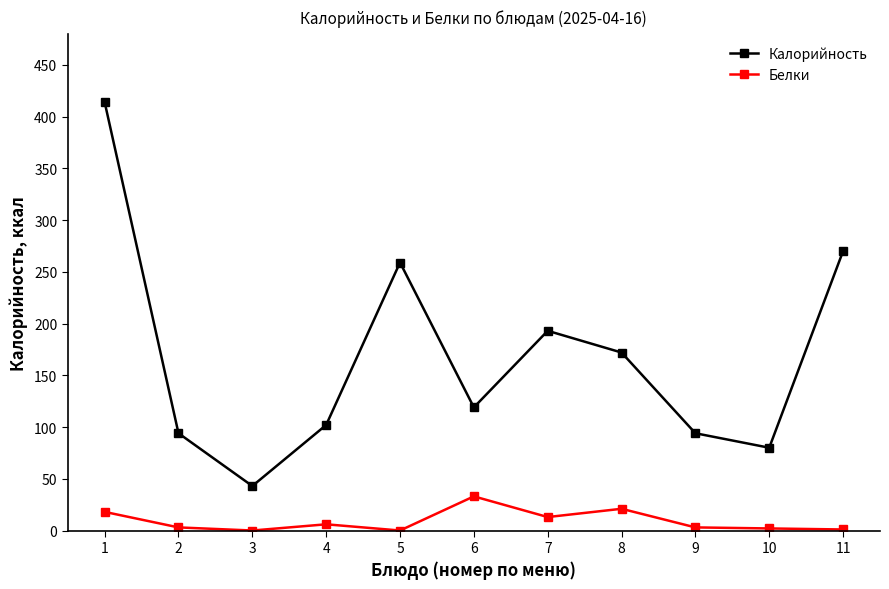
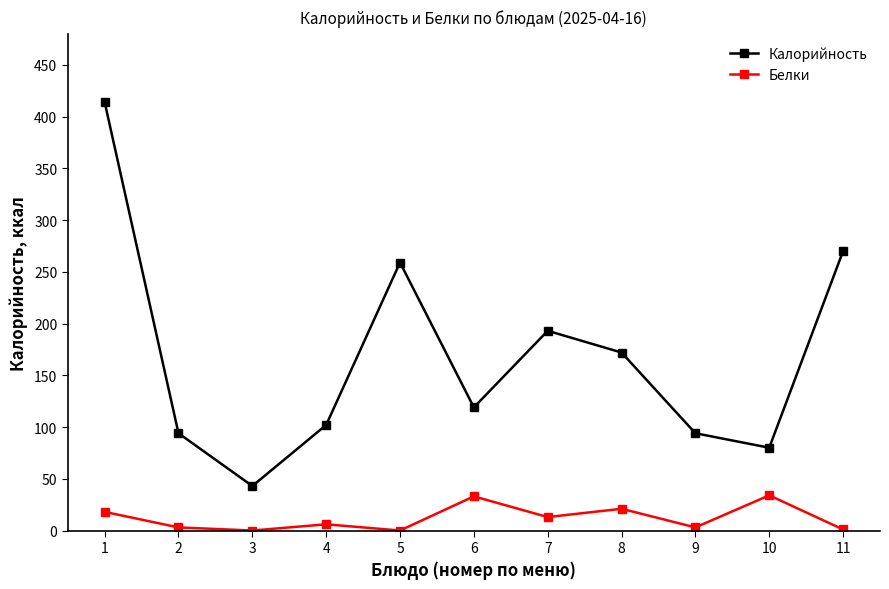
Белки, 10: 2 -> 34
